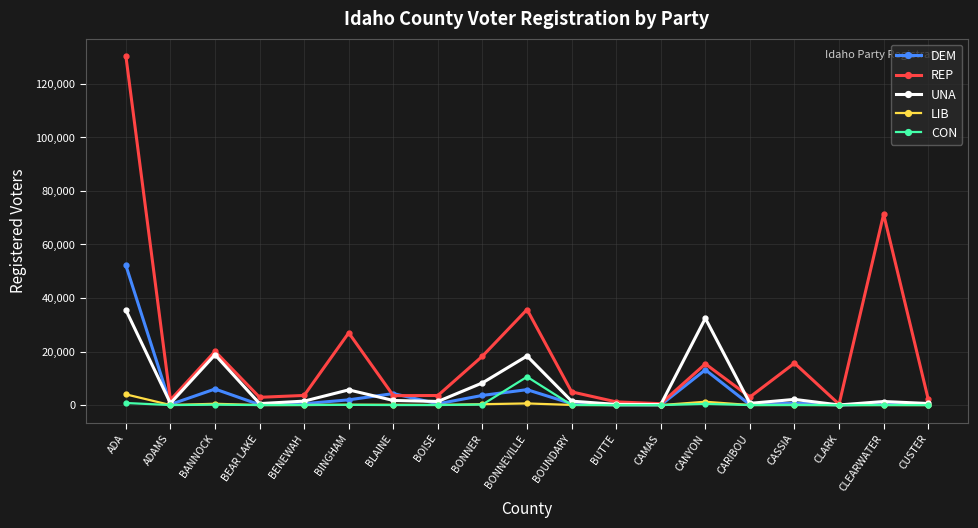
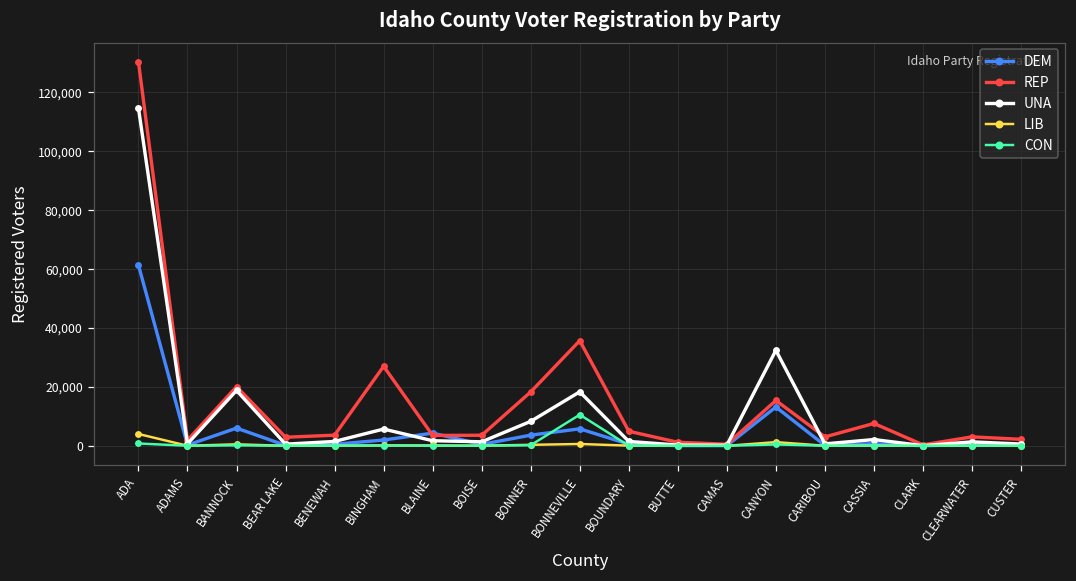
DEM, ADA: 52,000 -> 61,000
UNA, ADA: 36,000 -> 115,000
REP, CASSIA: 16,000 -> 8,000
REP, CLEARWATER: 71,000 -> 3,000
